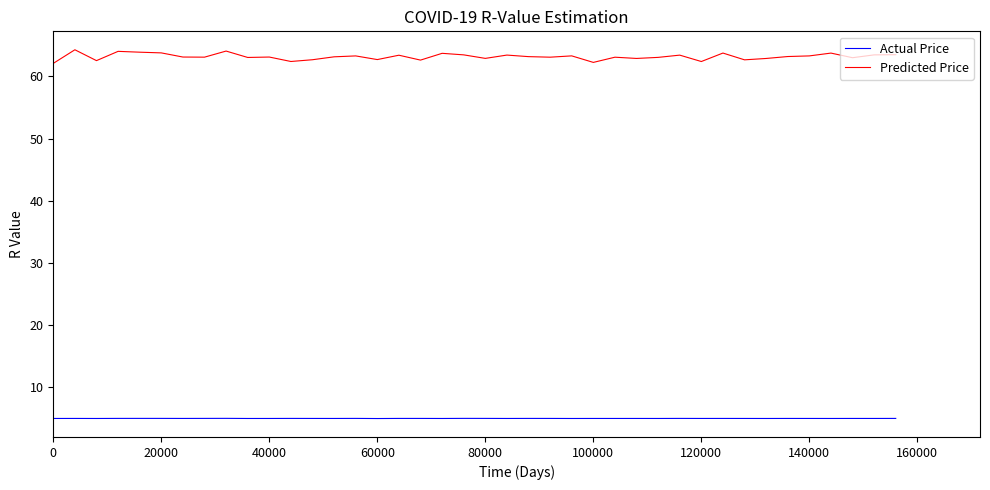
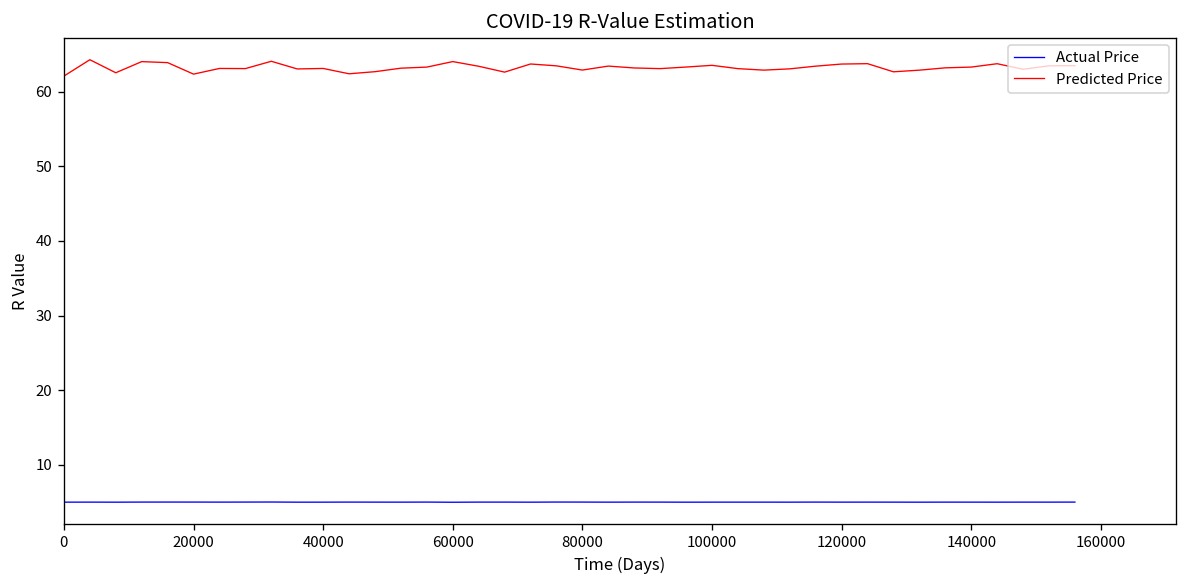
Predicted Price, 20000: 64 -> 62
Predicted Price, 60000: 63 -> 64
Predicted Price, 100000: 62 -> 64
Predicted Price, 120000: 62 -> 64
